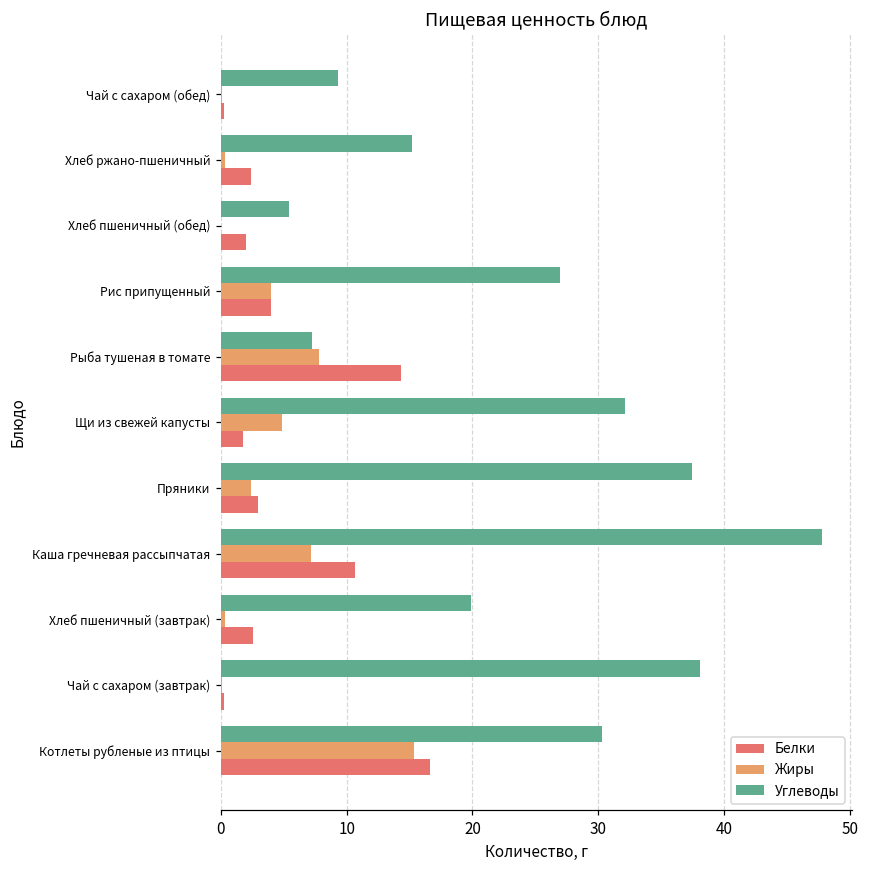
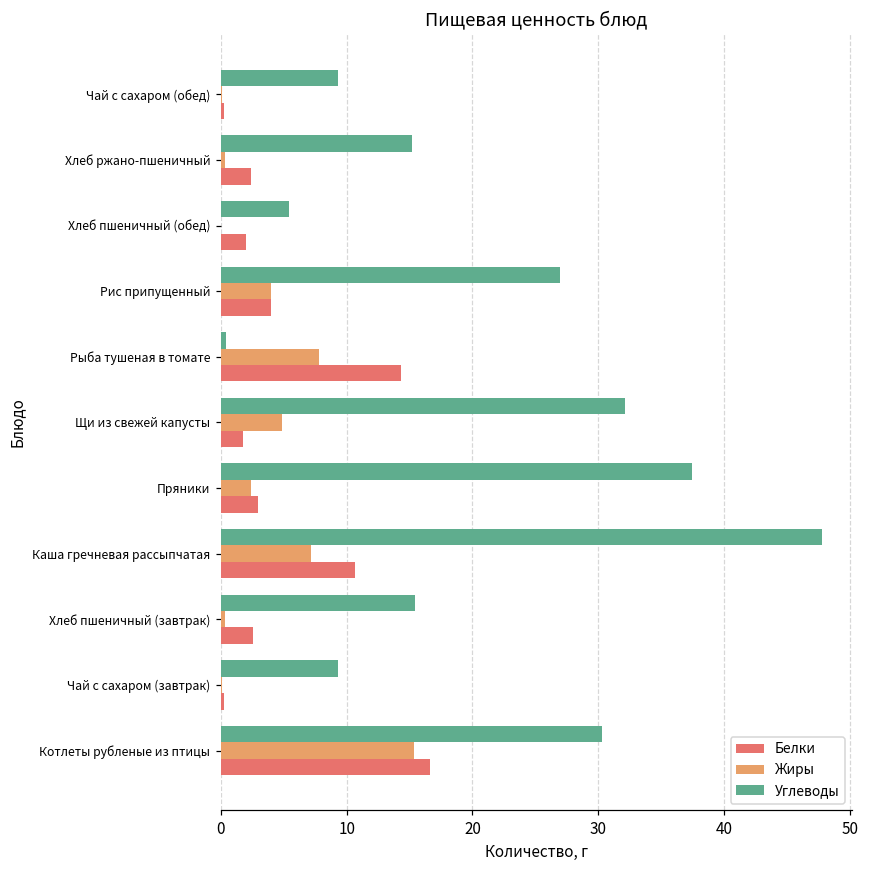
Углеводы, Рыба тушеная в томате: 7.2 -> 0.4
Углеводы, Хлеб пшеничный (завтрак): 19.9 -> 15.5
Углеводы, Чай с сахаром (завтрак): 38.1 -> 9.3
